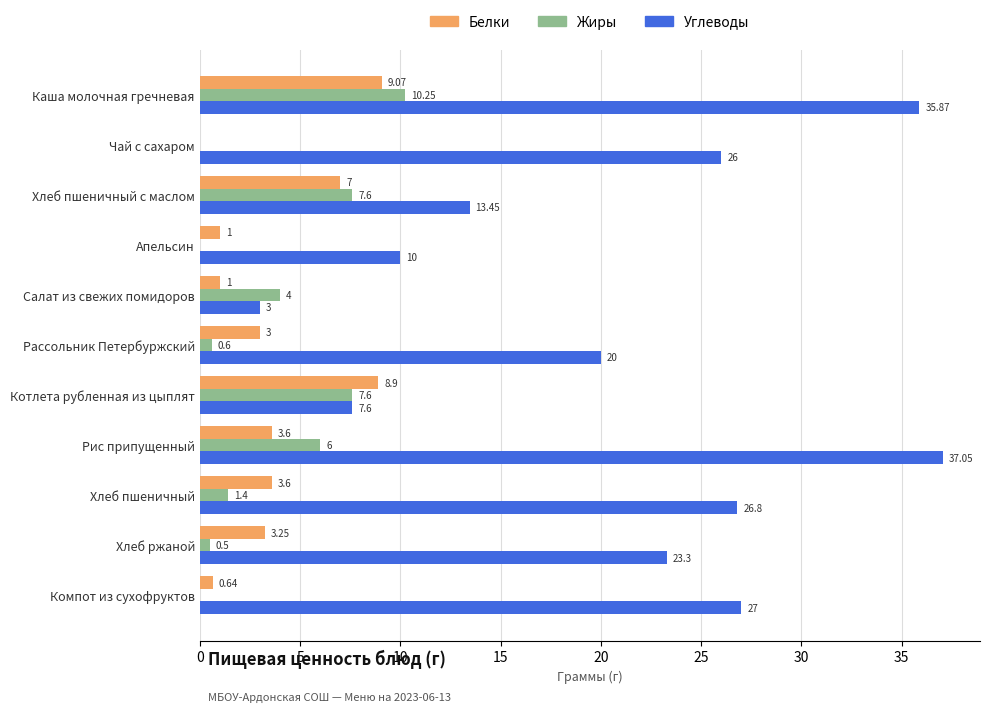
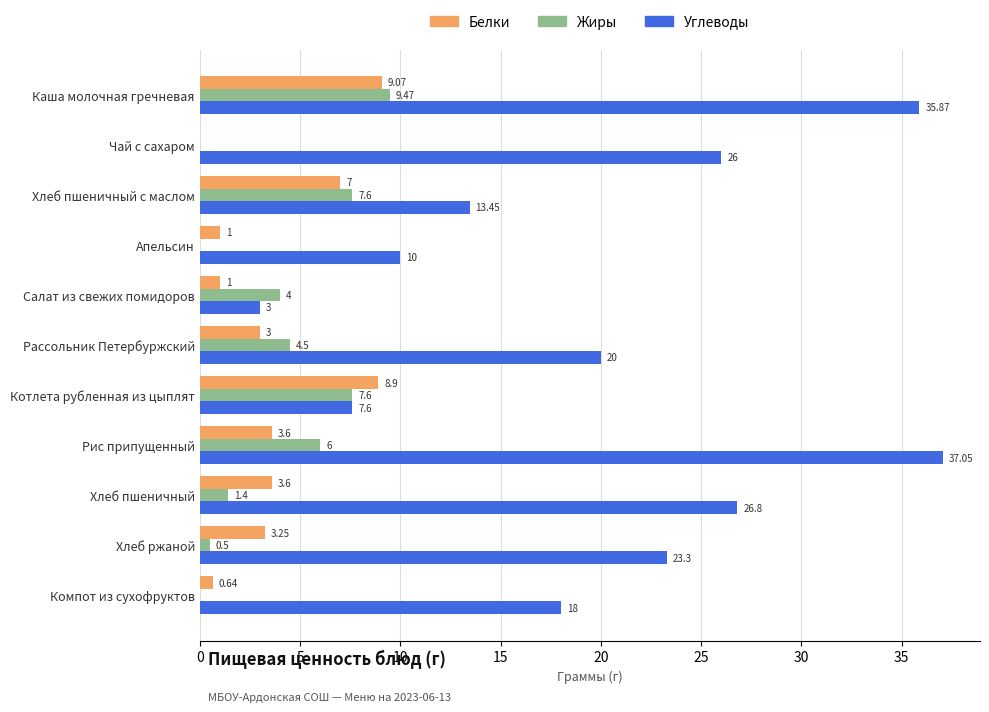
Жиры, Каша молочная гречневая: 10.25 -> 9.47
Жиры, Рассольник Петербуржский: 0.6 -> 4.5
Углеводы, Компот из сухофруктов: 27 -> 18
